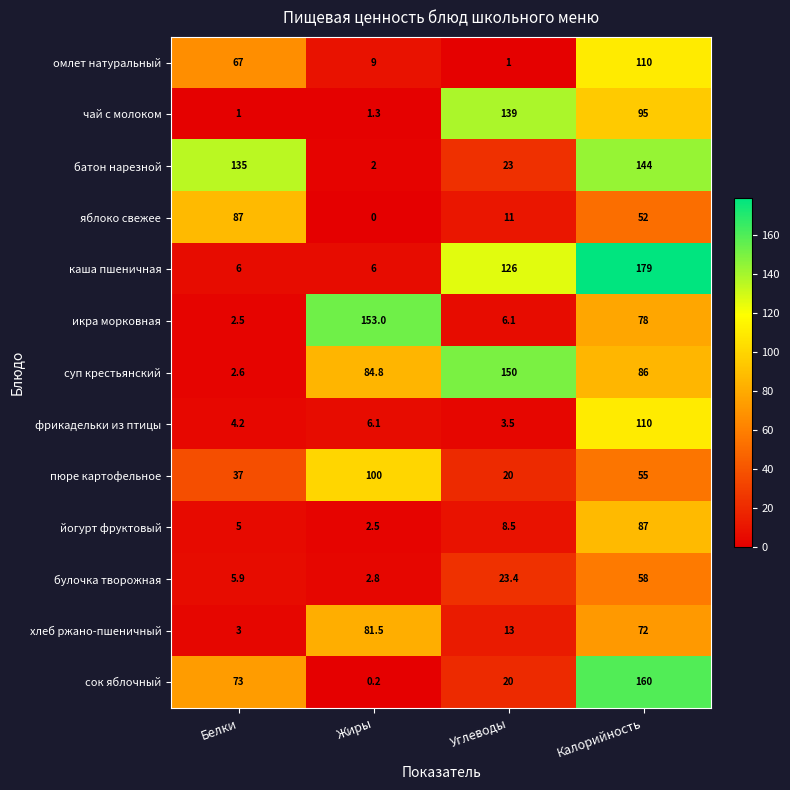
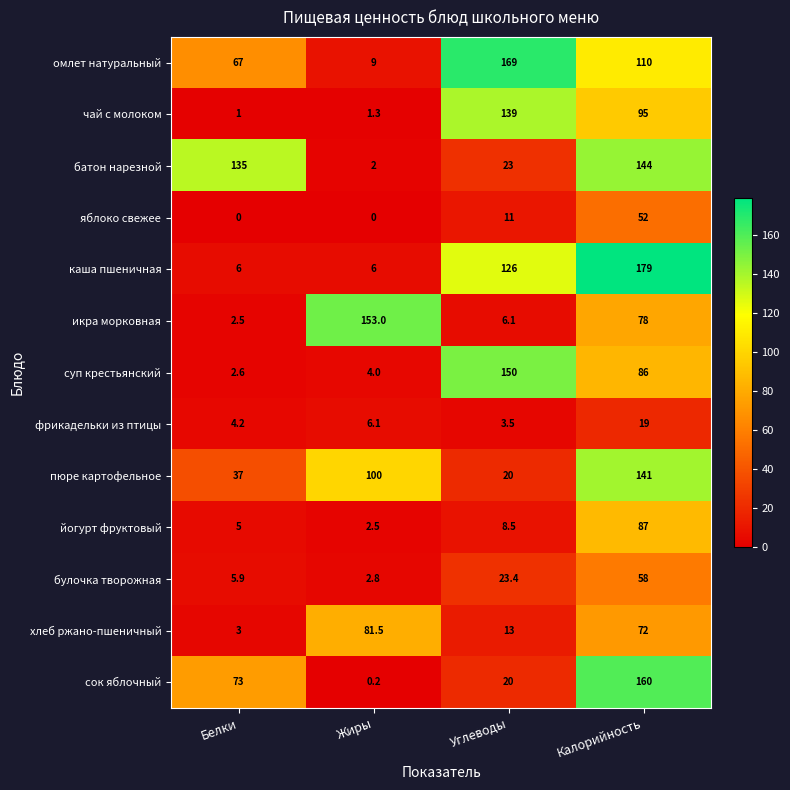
омлет натуральный, Углеводы: 1 -> 169
яблоко свежее, Белки: 87 -> 0
суп крестьянский, Жиры: 84.8 -> 4.0
фрикадельки из птицы, Калорийность: 110 -> 19
пюре картофельное, Калорийность: 55 -> 141
